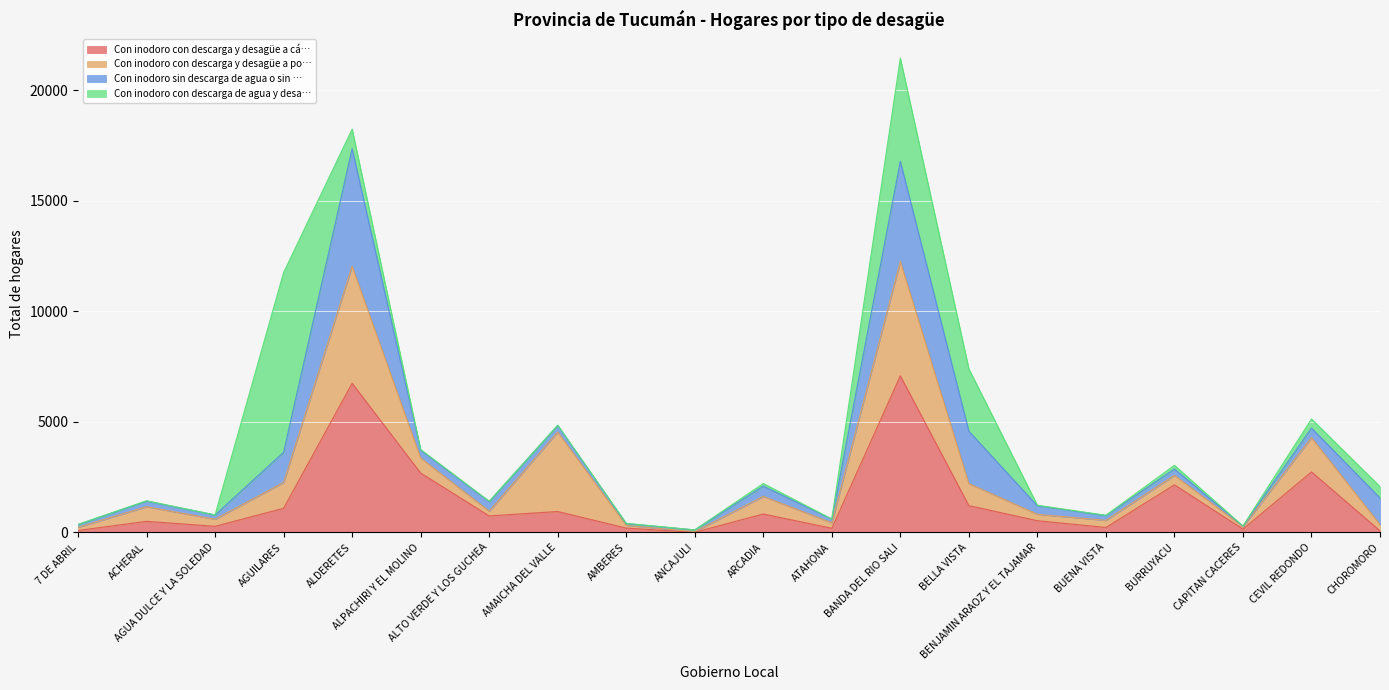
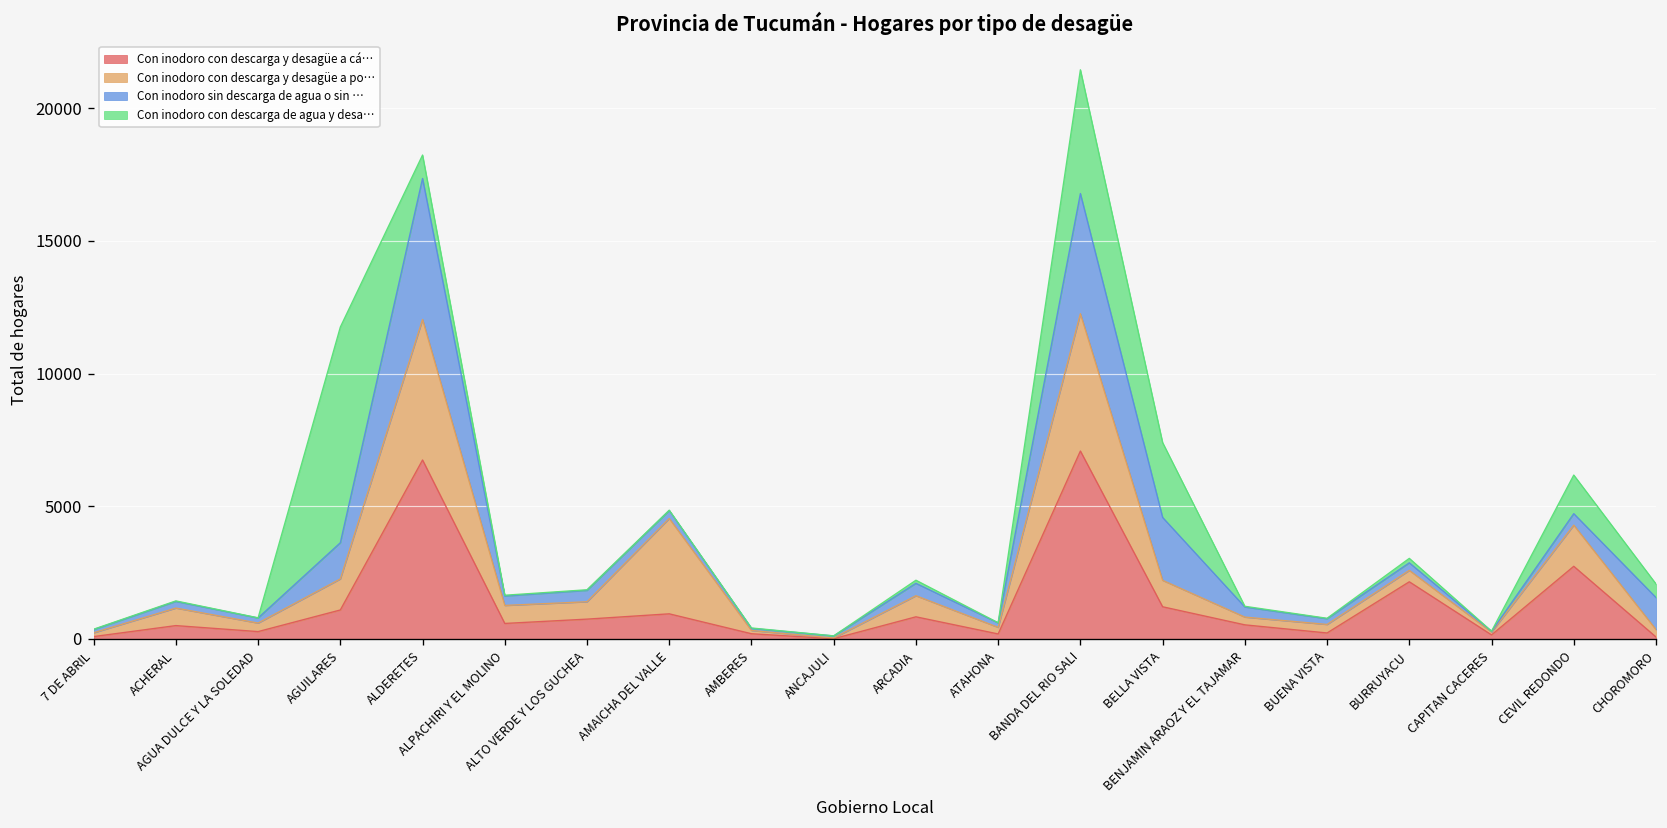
Con inodoro con descarga y desagüe a cá…, ALPACHIRI Y EL MOLINO: 2700 -> 600
Con inodoro con descarga y desagüe a po…, ALTO VERDE Y LOS GUCHEA: 200 -> 700
Con inodoro con descarga de agua y desa…, CEVIL REDONDO: 400 -> 1500
